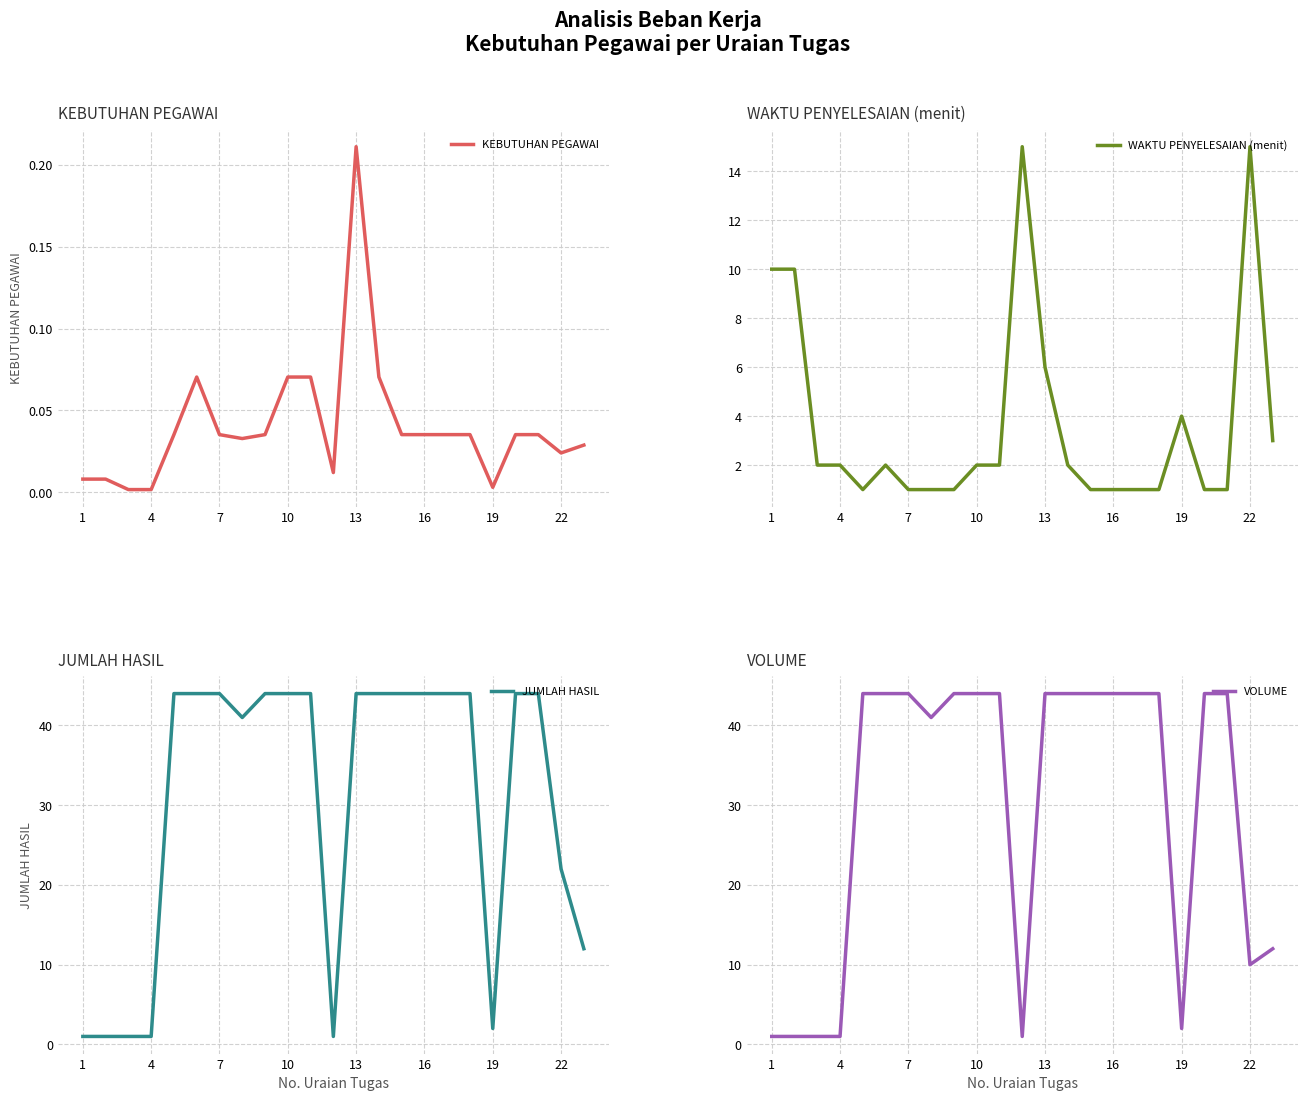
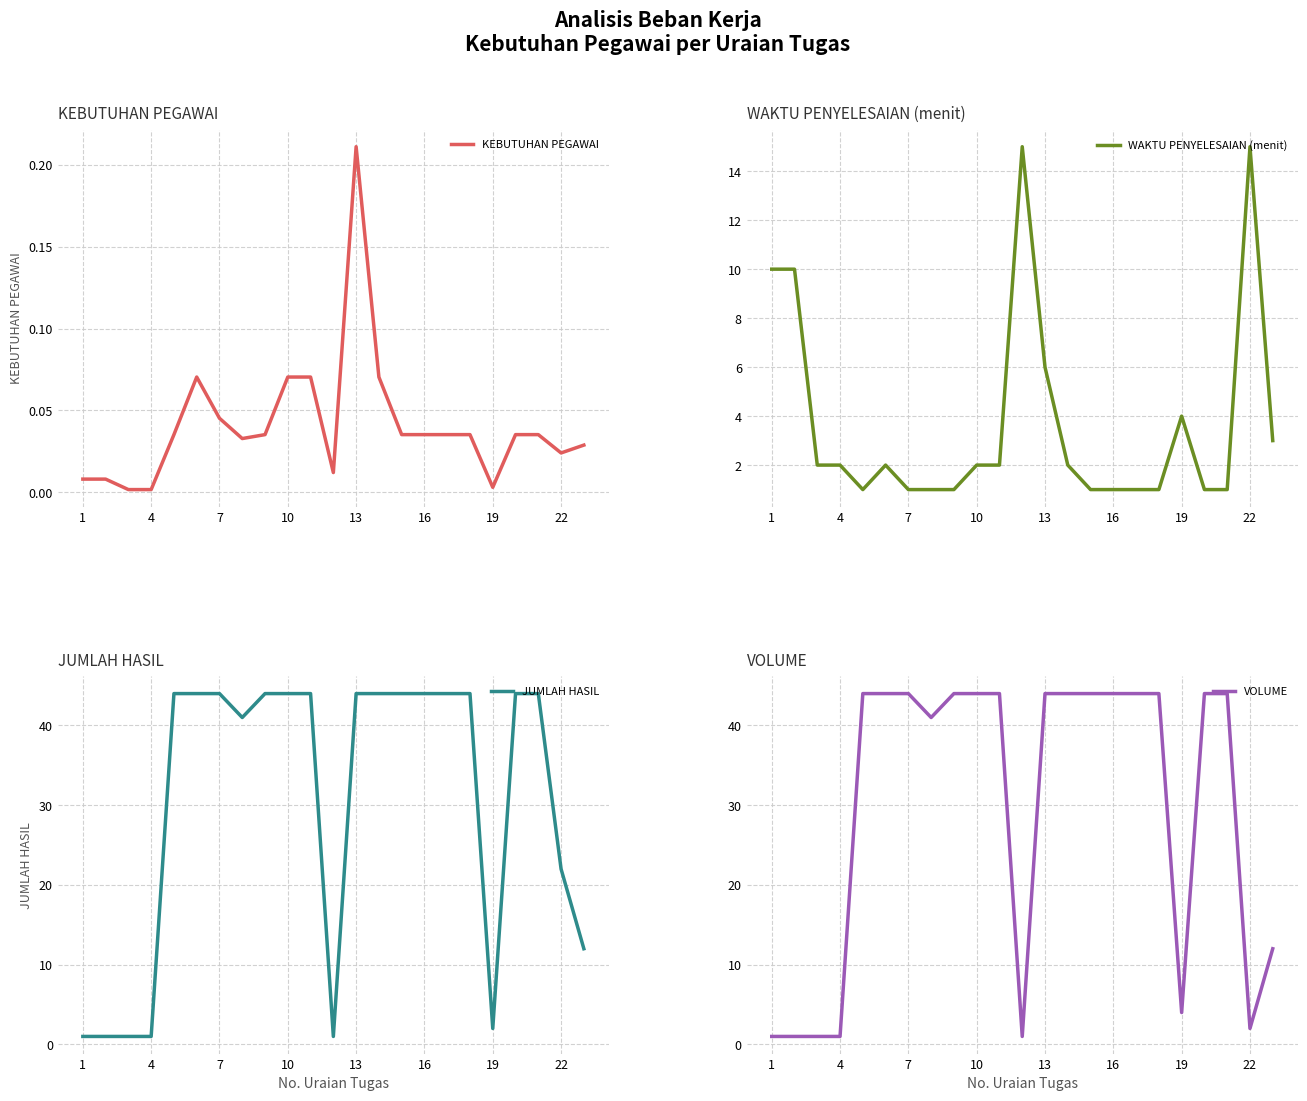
KEBUTUHAN PEGAWAI, 7: 0.035 -> 0.045
VOLUME, 19: 2 -> 4
VOLUME, 22: 10 -> 2
